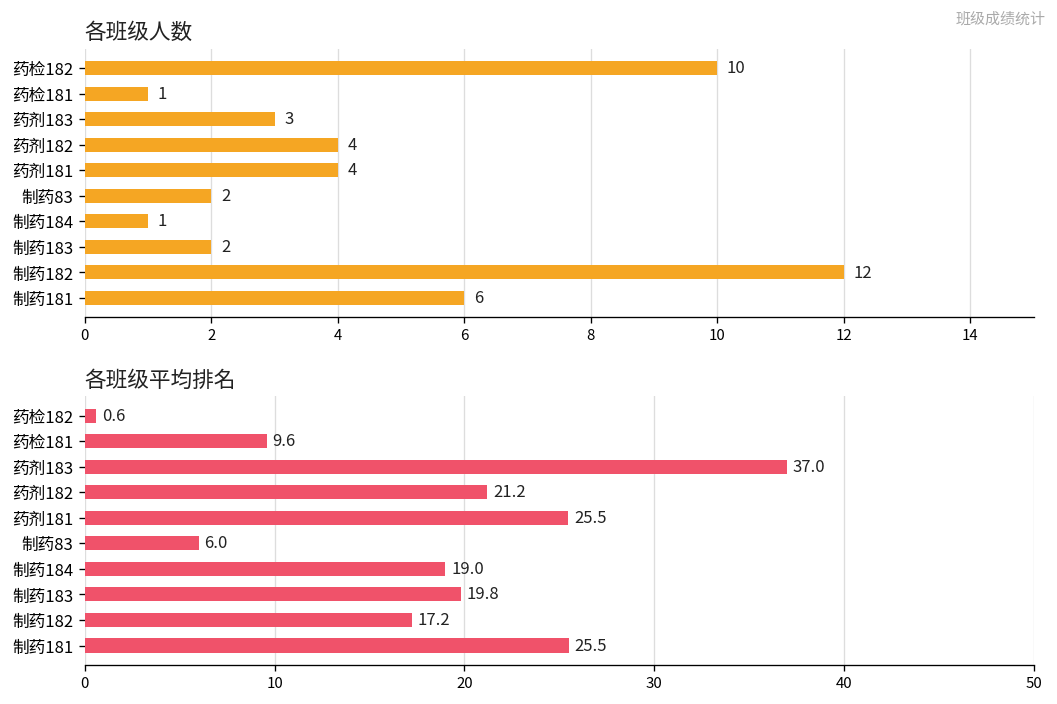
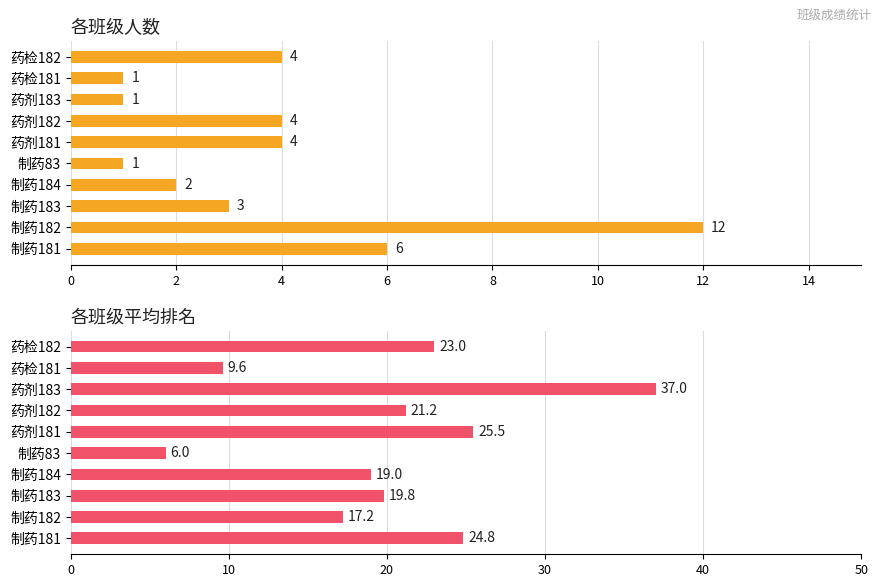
各班级人数, 药检182: 10 -> 4
各班级人数, 药剂183: 3 -> 1
各班级人数, 制药83: 2 -> 1
各班级人数, 制药184: 1 -> 2
各班级人数, 制药183: 2 -> 3
各班级平均排名, 药检182: 0.6 -> 23.0
各班级平均排名, 制药181: 25.5 -> 24.8
